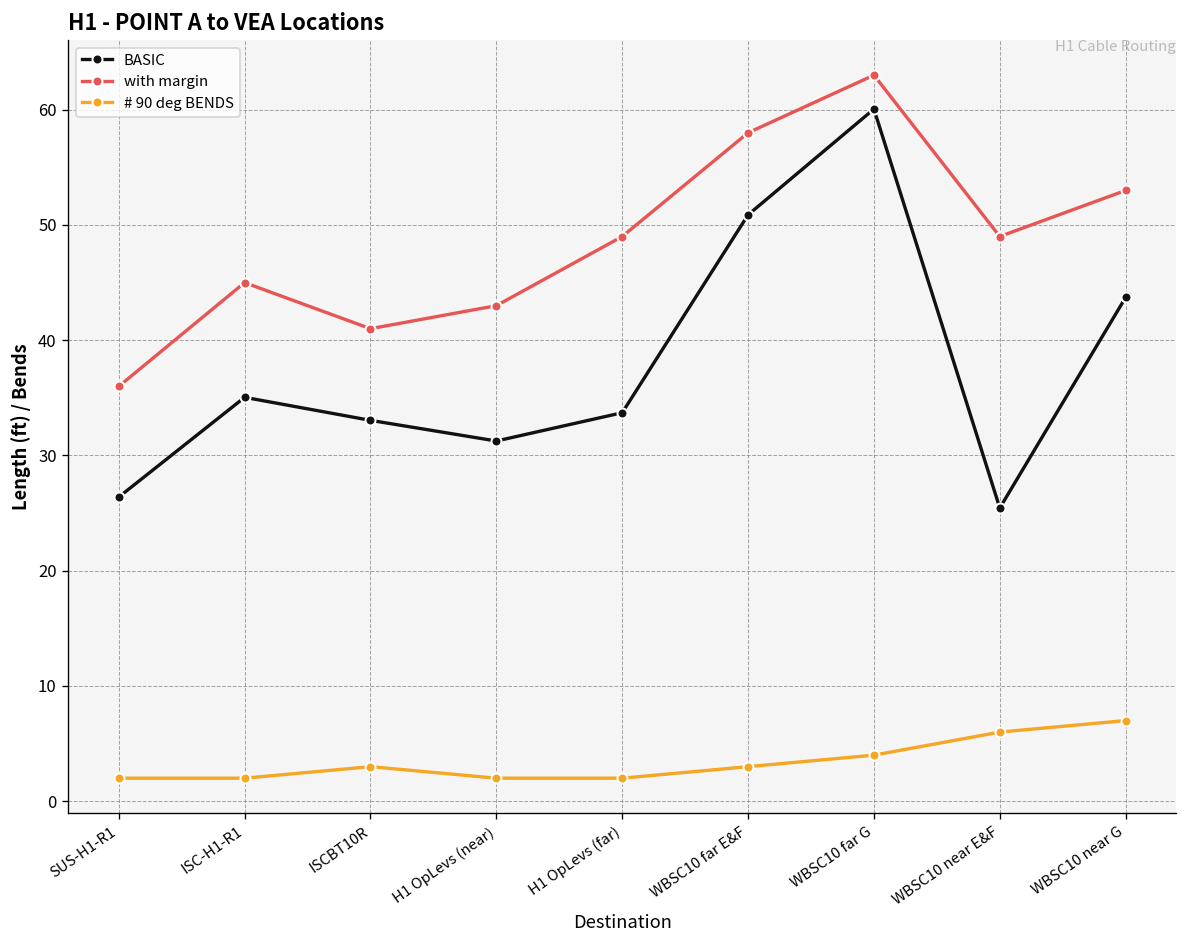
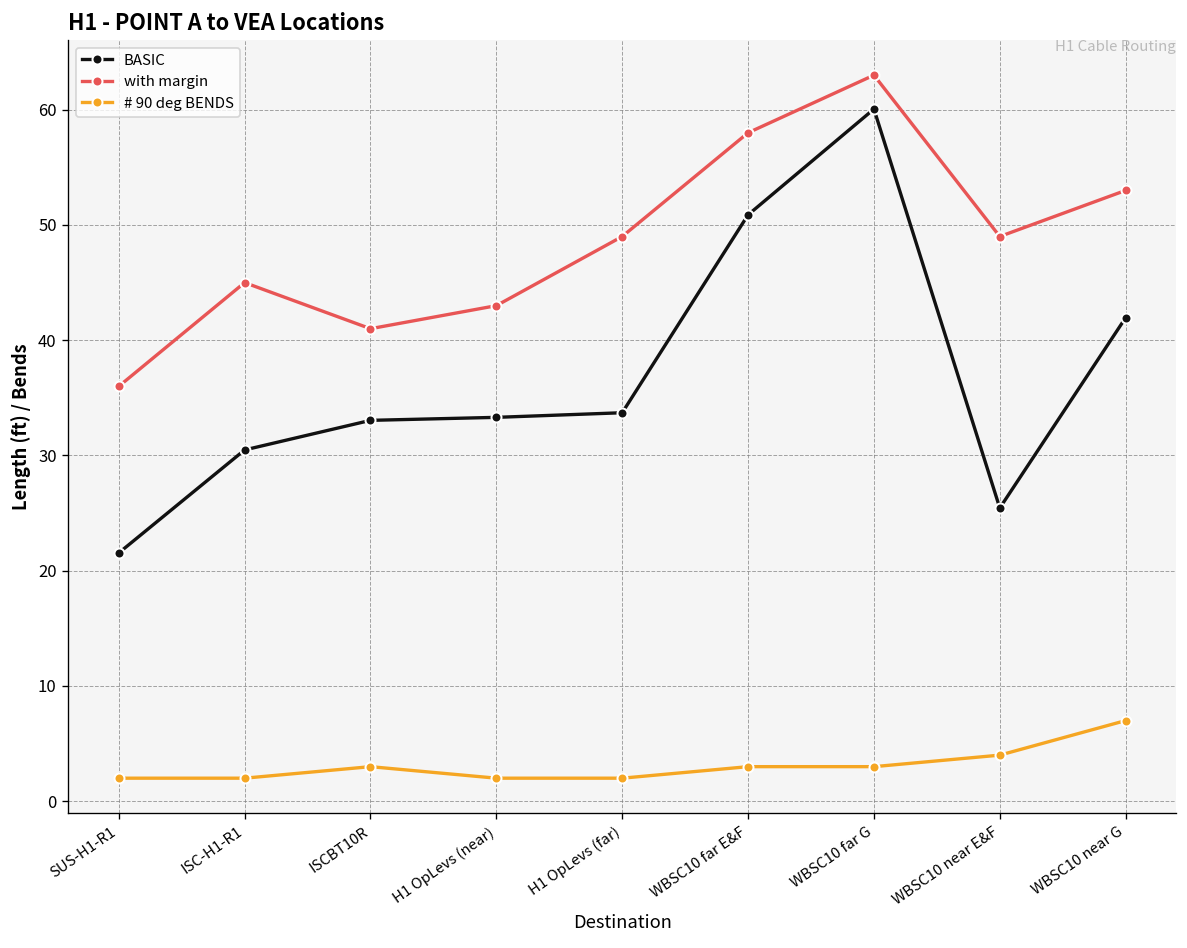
BASIC, SUS-H1-R1: 26 -> 22
BASIC, ISC-H1-R1: 35 -> 30
BASIC, H1 OpLevs (near): 31 -> 33
# 90 deg BENDS, WBSC10 far G: 4 -> 3
# 90 deg BENDS, WBSC10 near E&F: 6 -> 4
BASIC, WBSC10 near G: 44 -> 42
